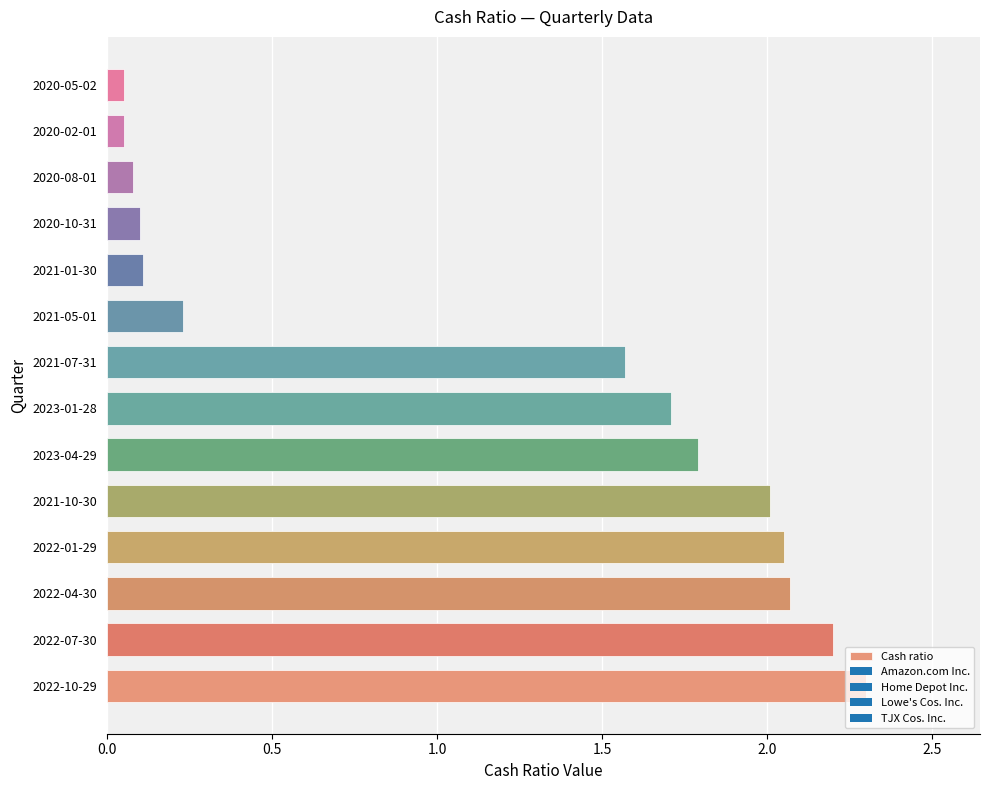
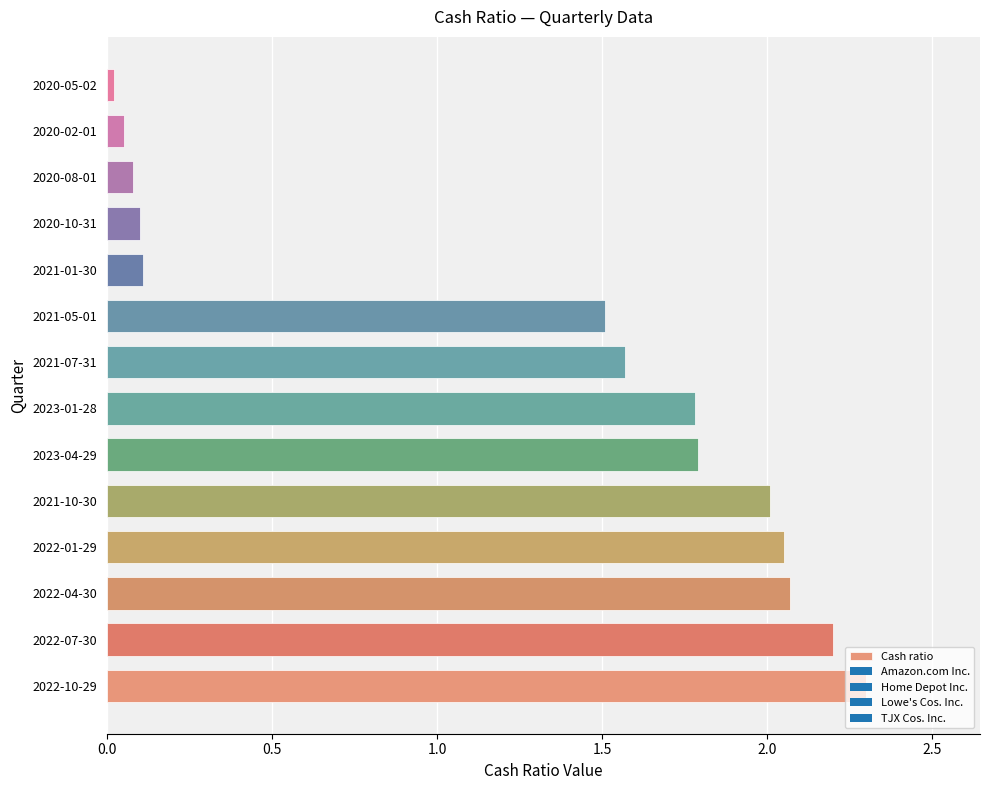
2020-05-02: 0.05 -> 0.02
2021-05-01: 0.23 -> 1.51
2023-01-28: 1.71 -> 1.78
